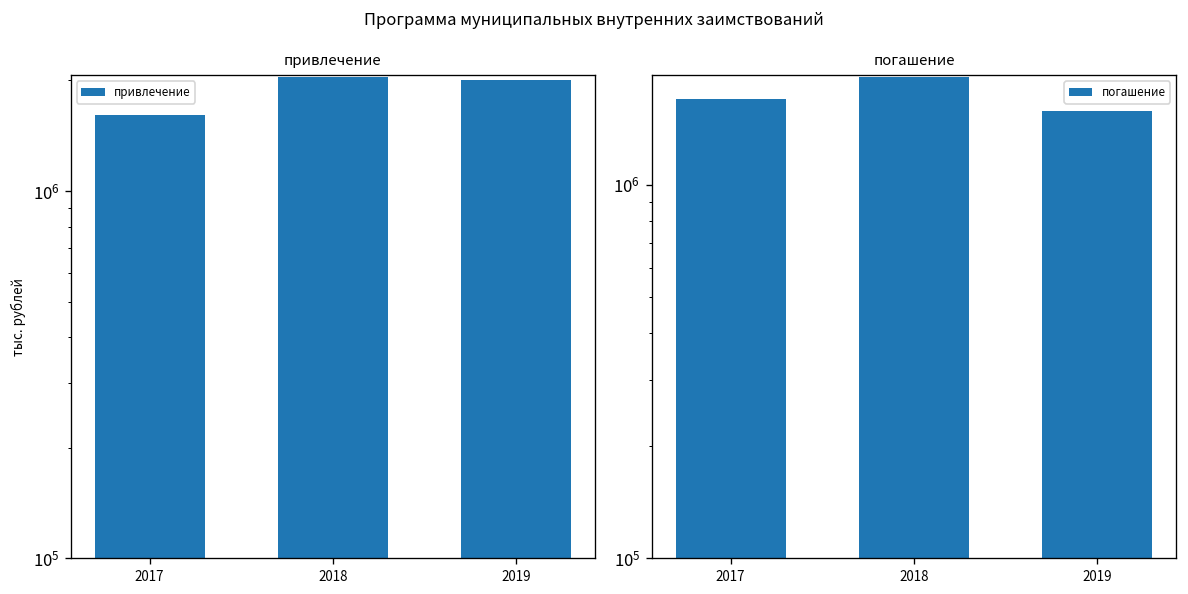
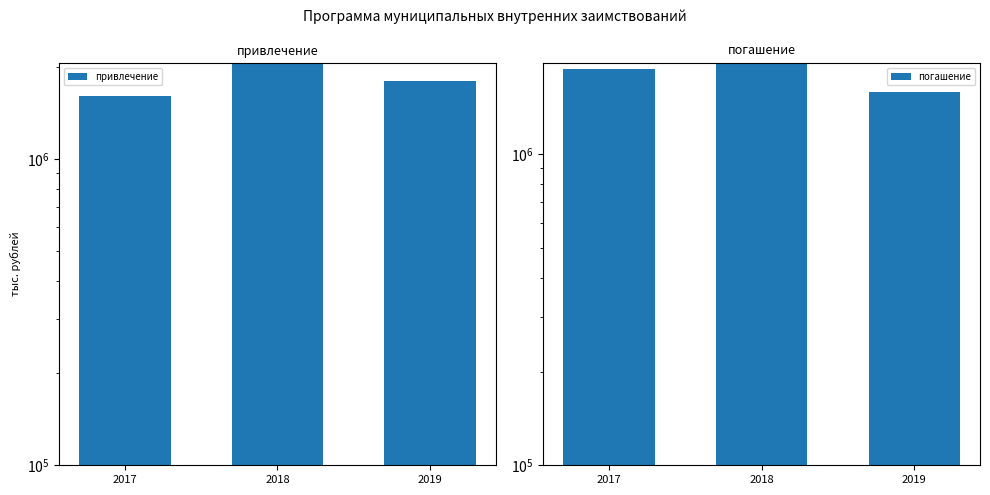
привлечение, 2019: 2000000 -> 1800000
погашение, 2017: 1700000 -> 1900000
